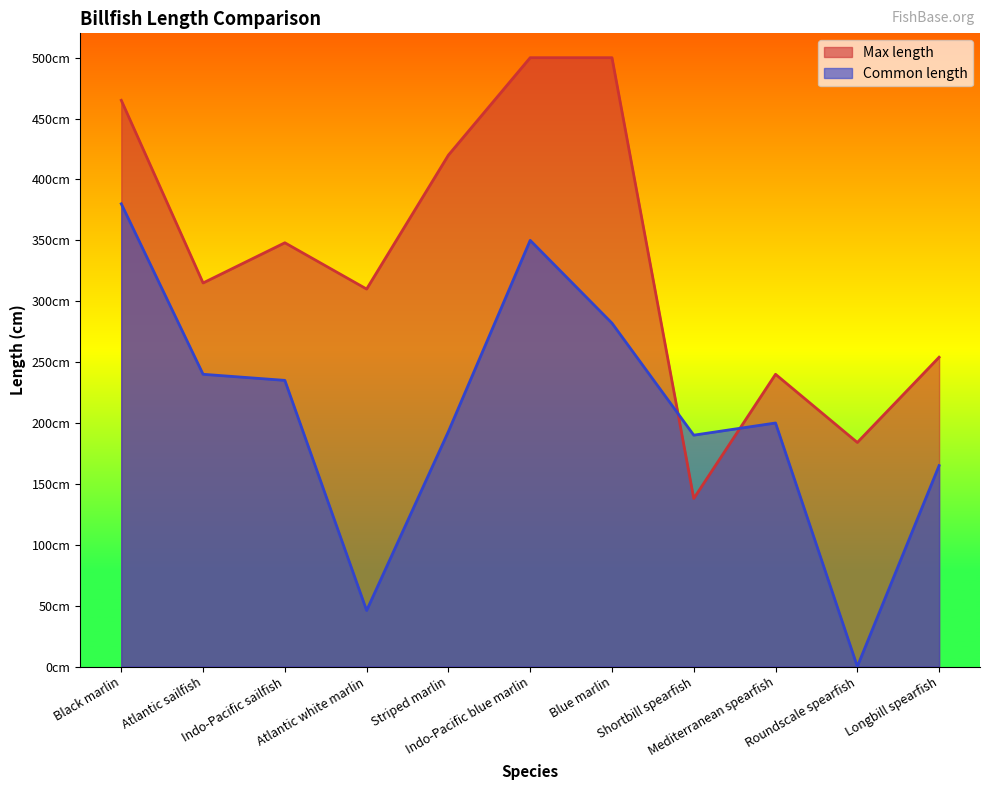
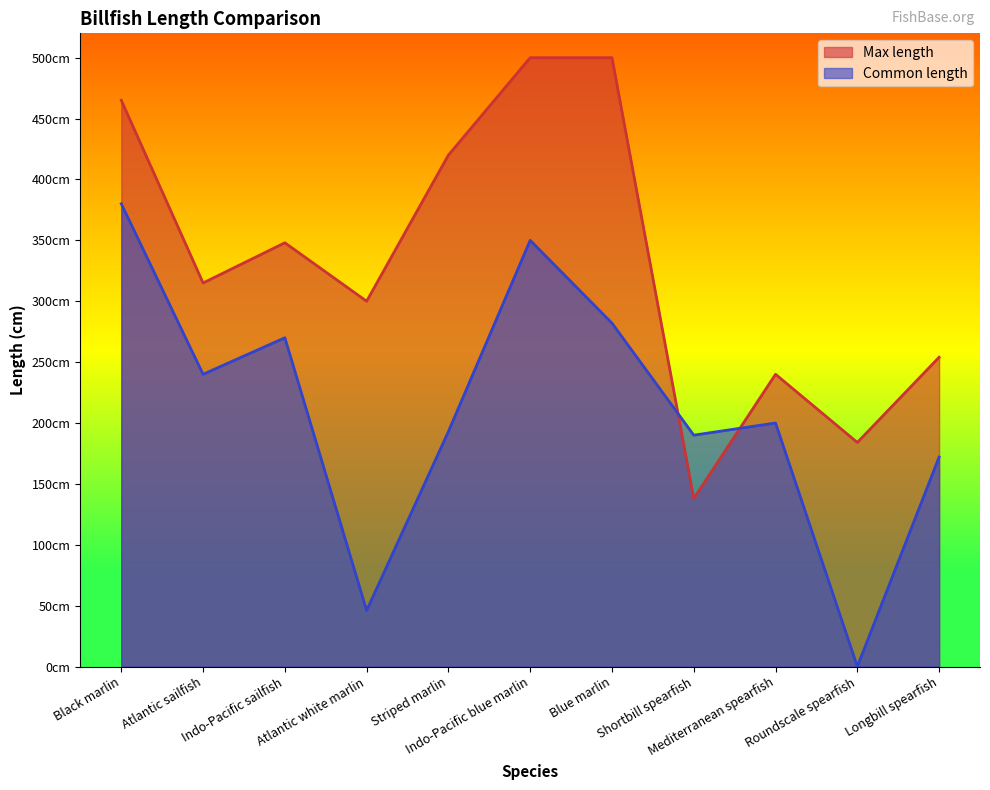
Common length, Indo-Pacific sailfish: 235cm -> 270cm
Max length, Atlantic white marlin: 310cm -> 300cm
Common length, Longbill spearfish: 165cm -> 172cm
